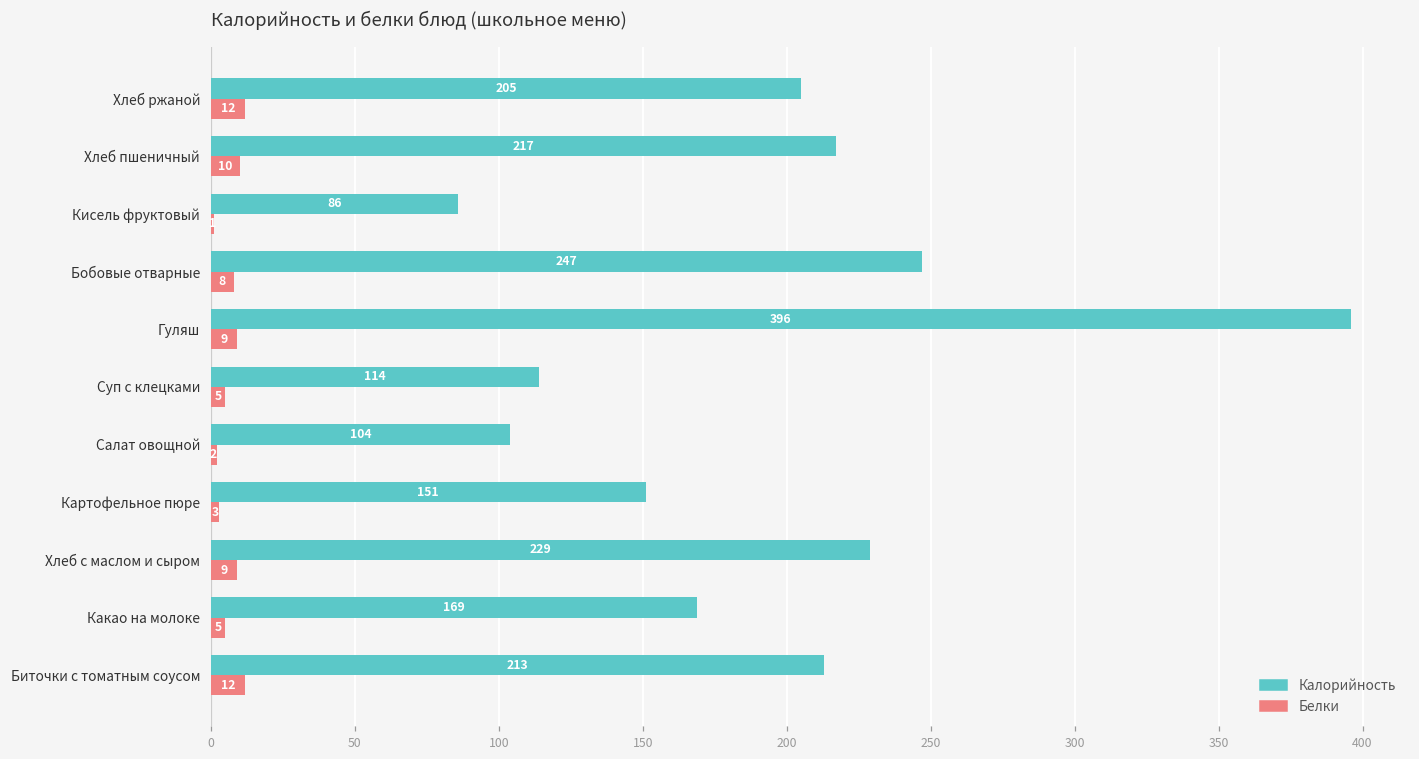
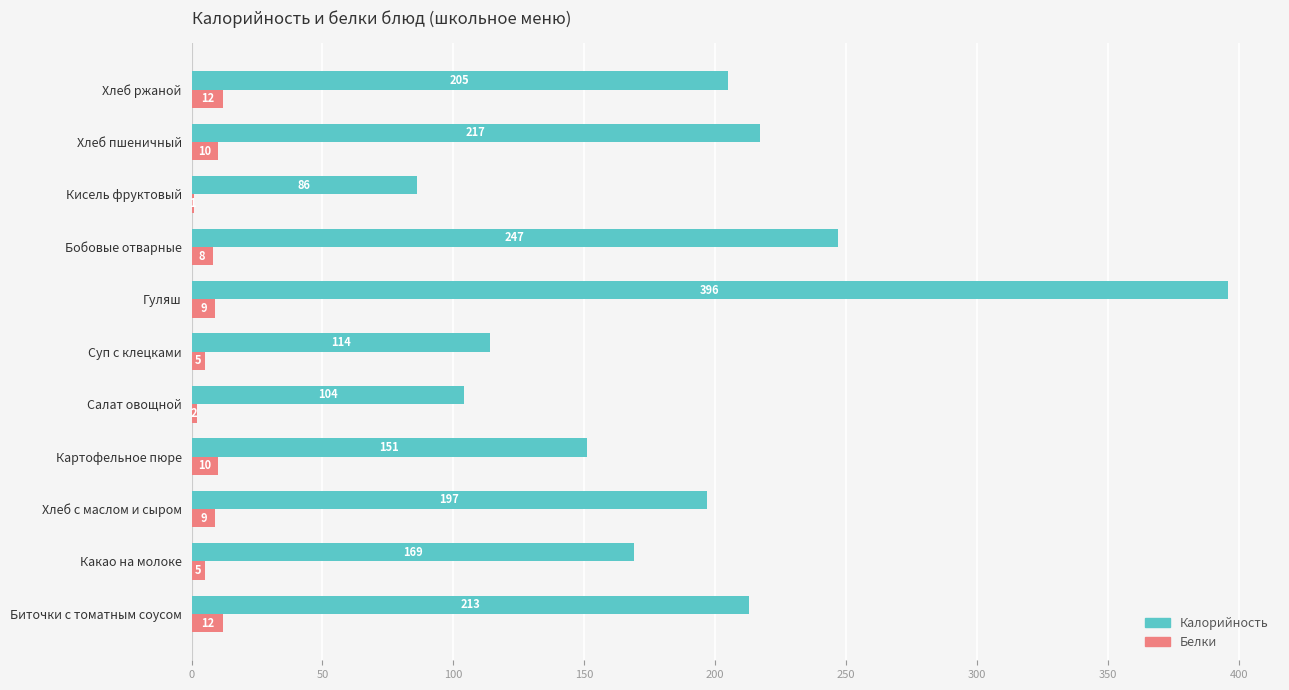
Белки, Картофельное пюре: 3 -> 10
Калорийность, Хлеб с маслом и сыром: 229 -> 197
